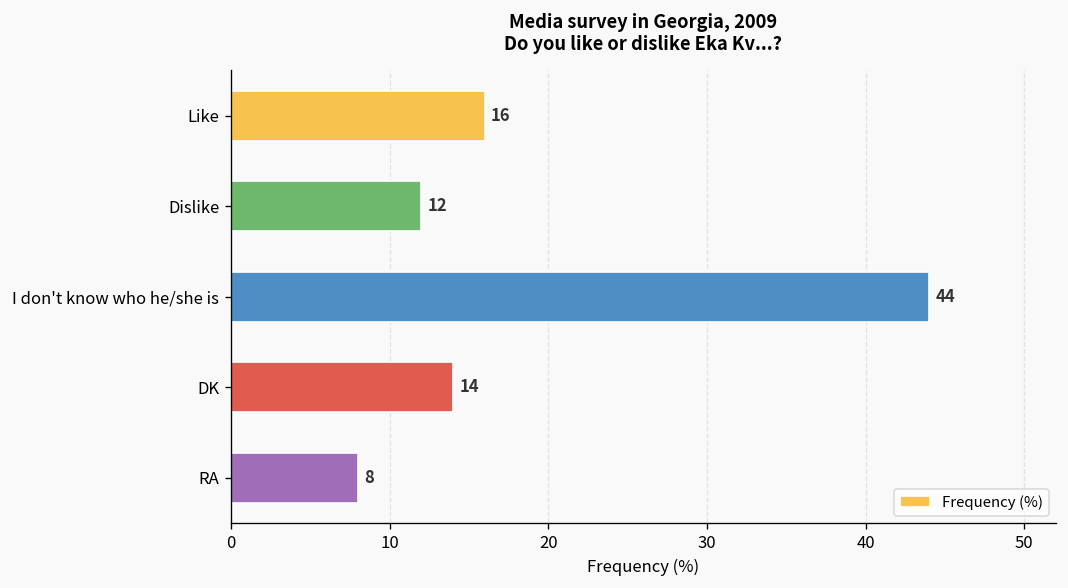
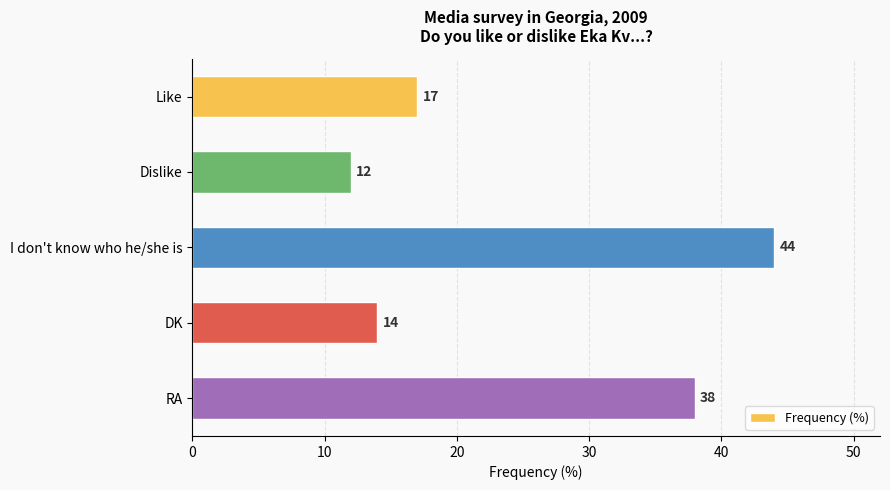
Like: 16 -> 17
RA: 8 -> 38
